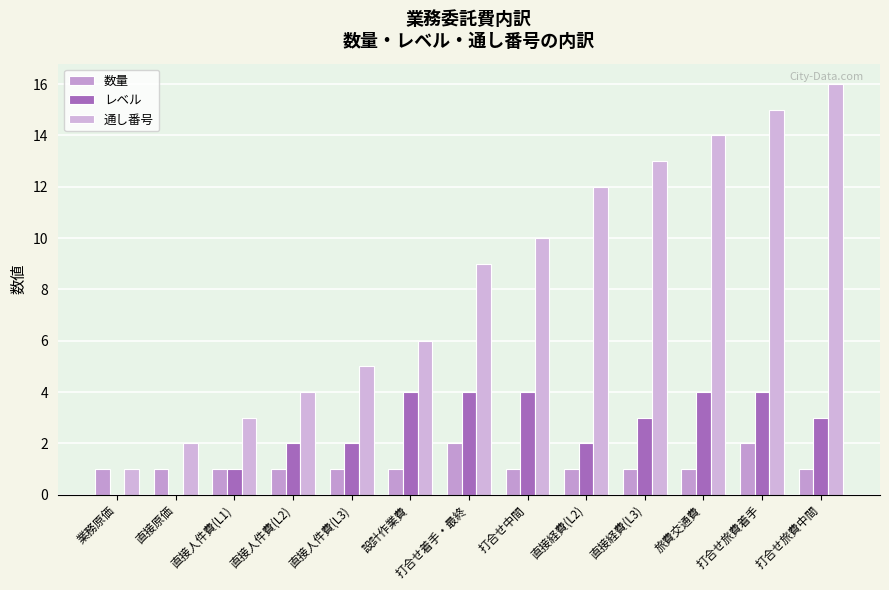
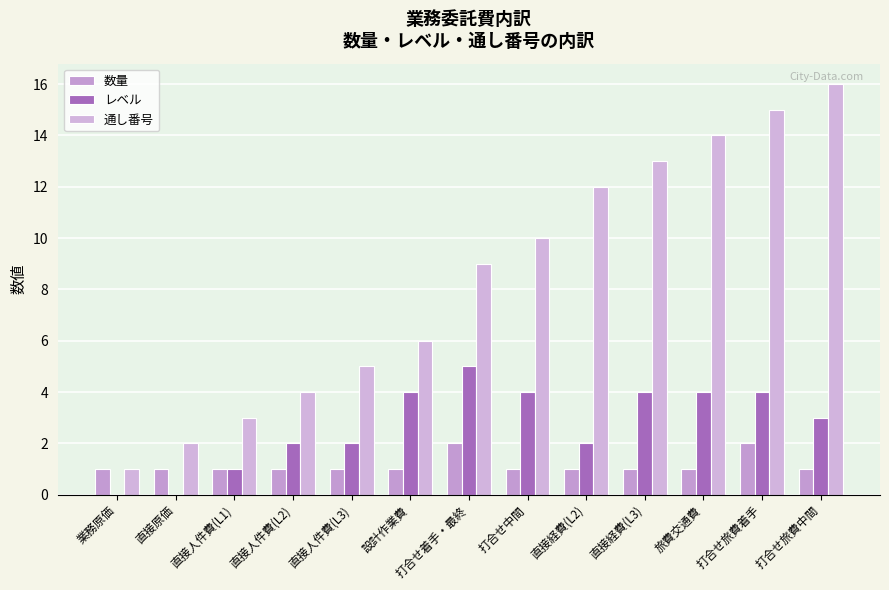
レベル, 打合せ着手・最終: 4 -> 5
レベル, 直接経費(L3): 3 -> 4
